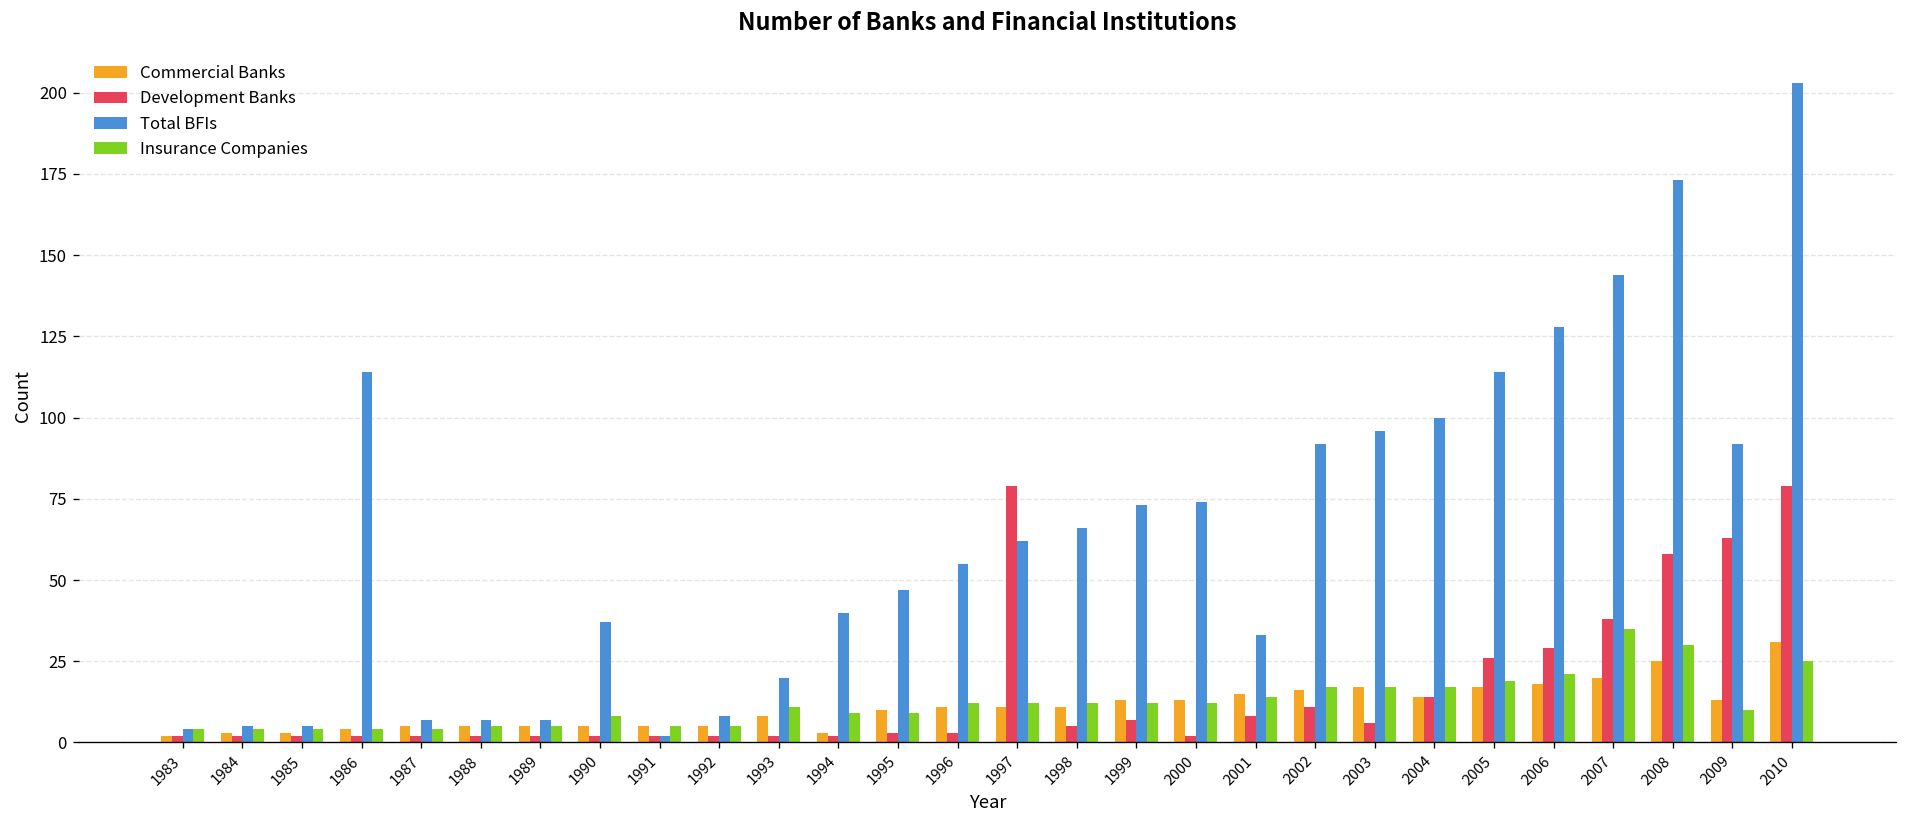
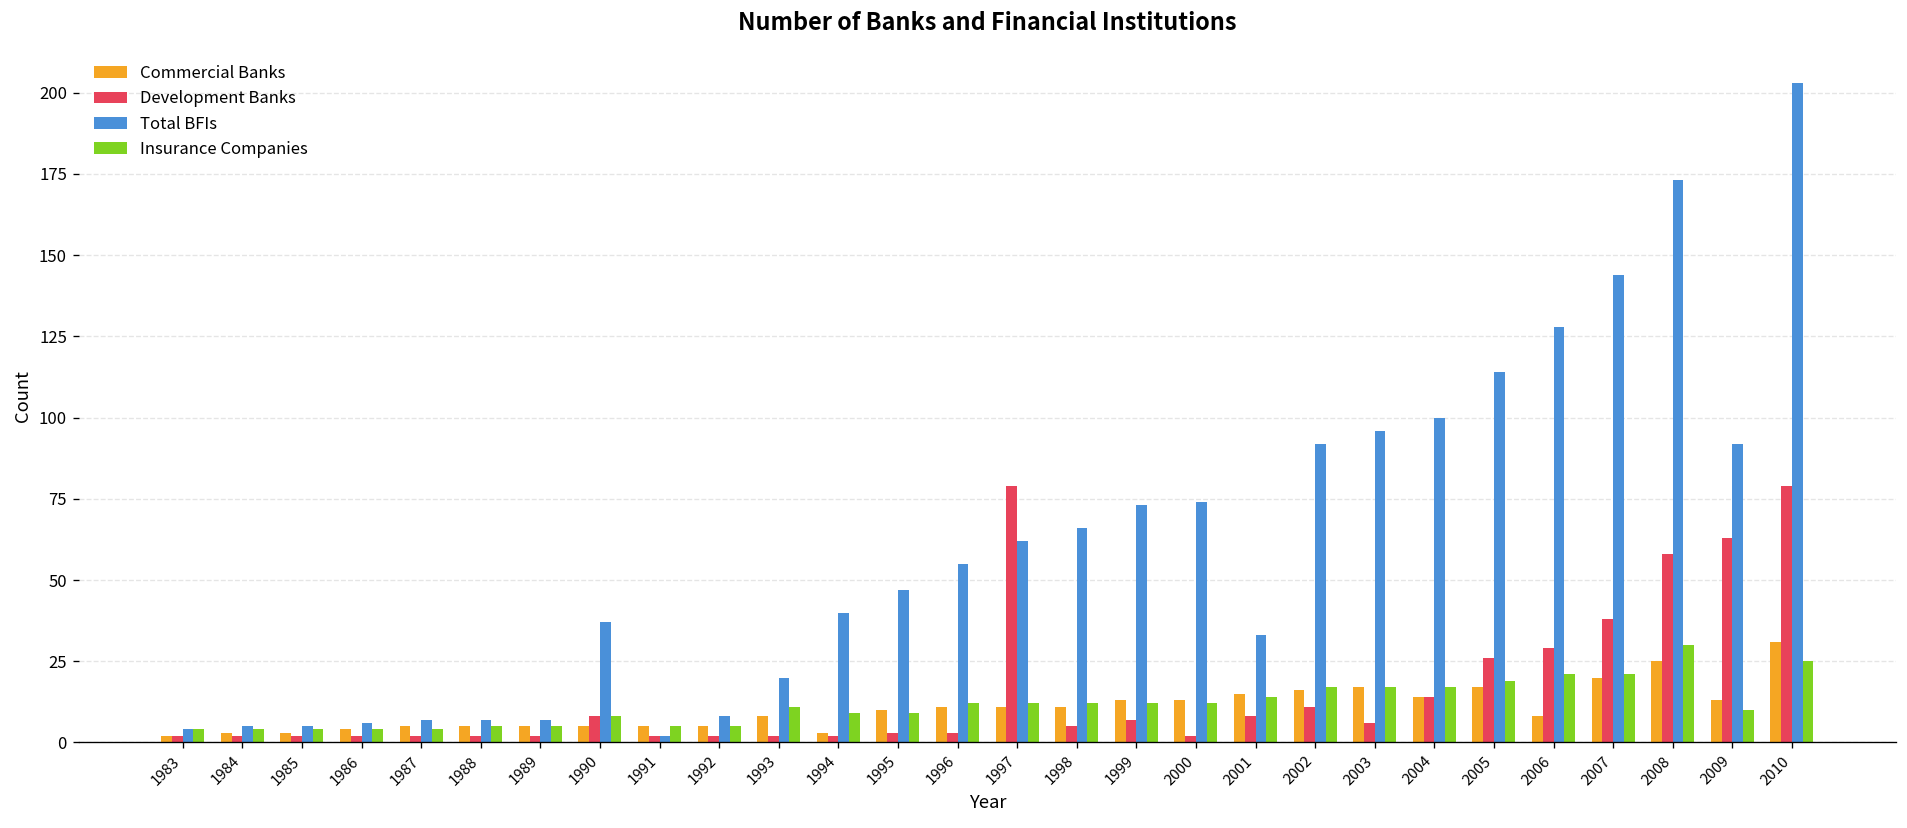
Total BFIs, 1986: 114 -> 6
Development Banks, 1990: 2 -> 8
Commercial Banks, 2006: 18 -> 8
Insurance Companies, 2007: 35 -> 21
